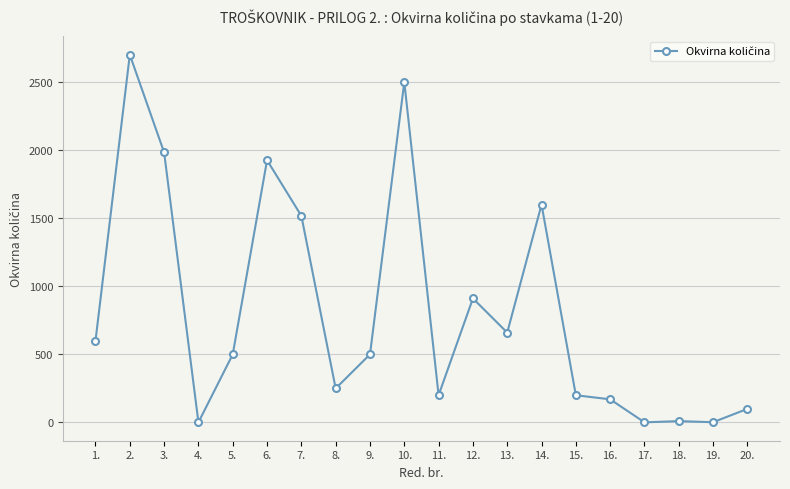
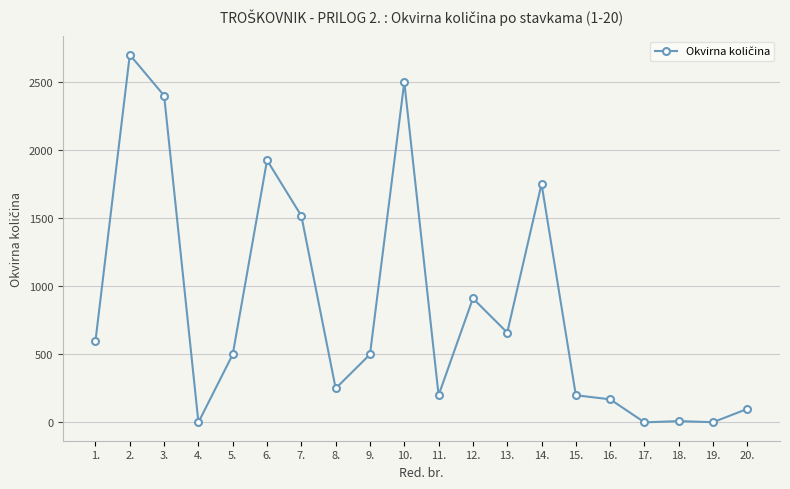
3.: 1980 -> 2400
14.: 1600 -> 1750
